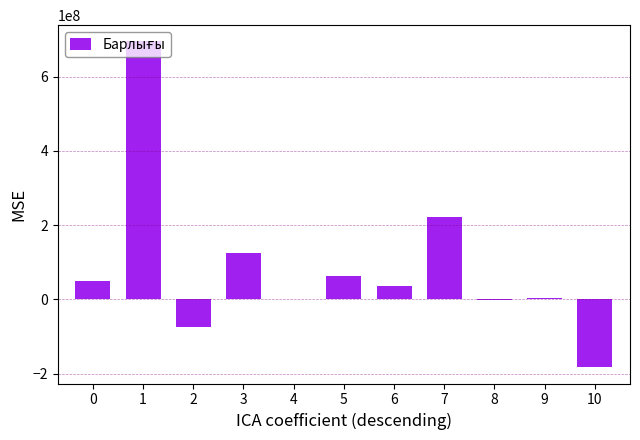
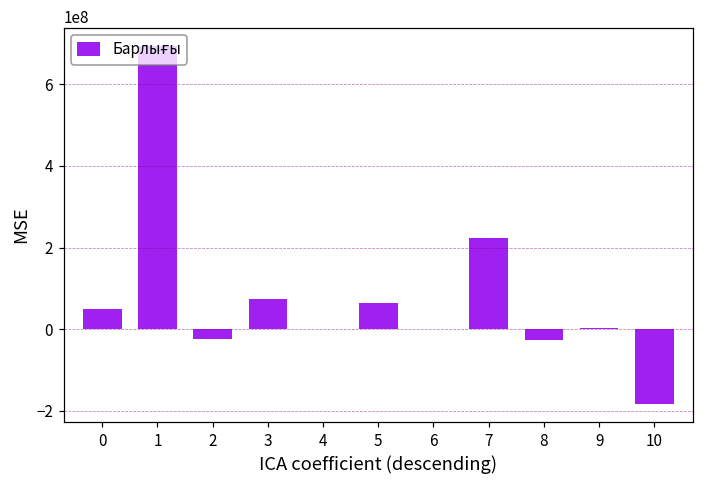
2: -80000000 -> -20000000
3: 130000000 -> 70000000
6: 40000000 -> 0
8: 0 -> -30000000
